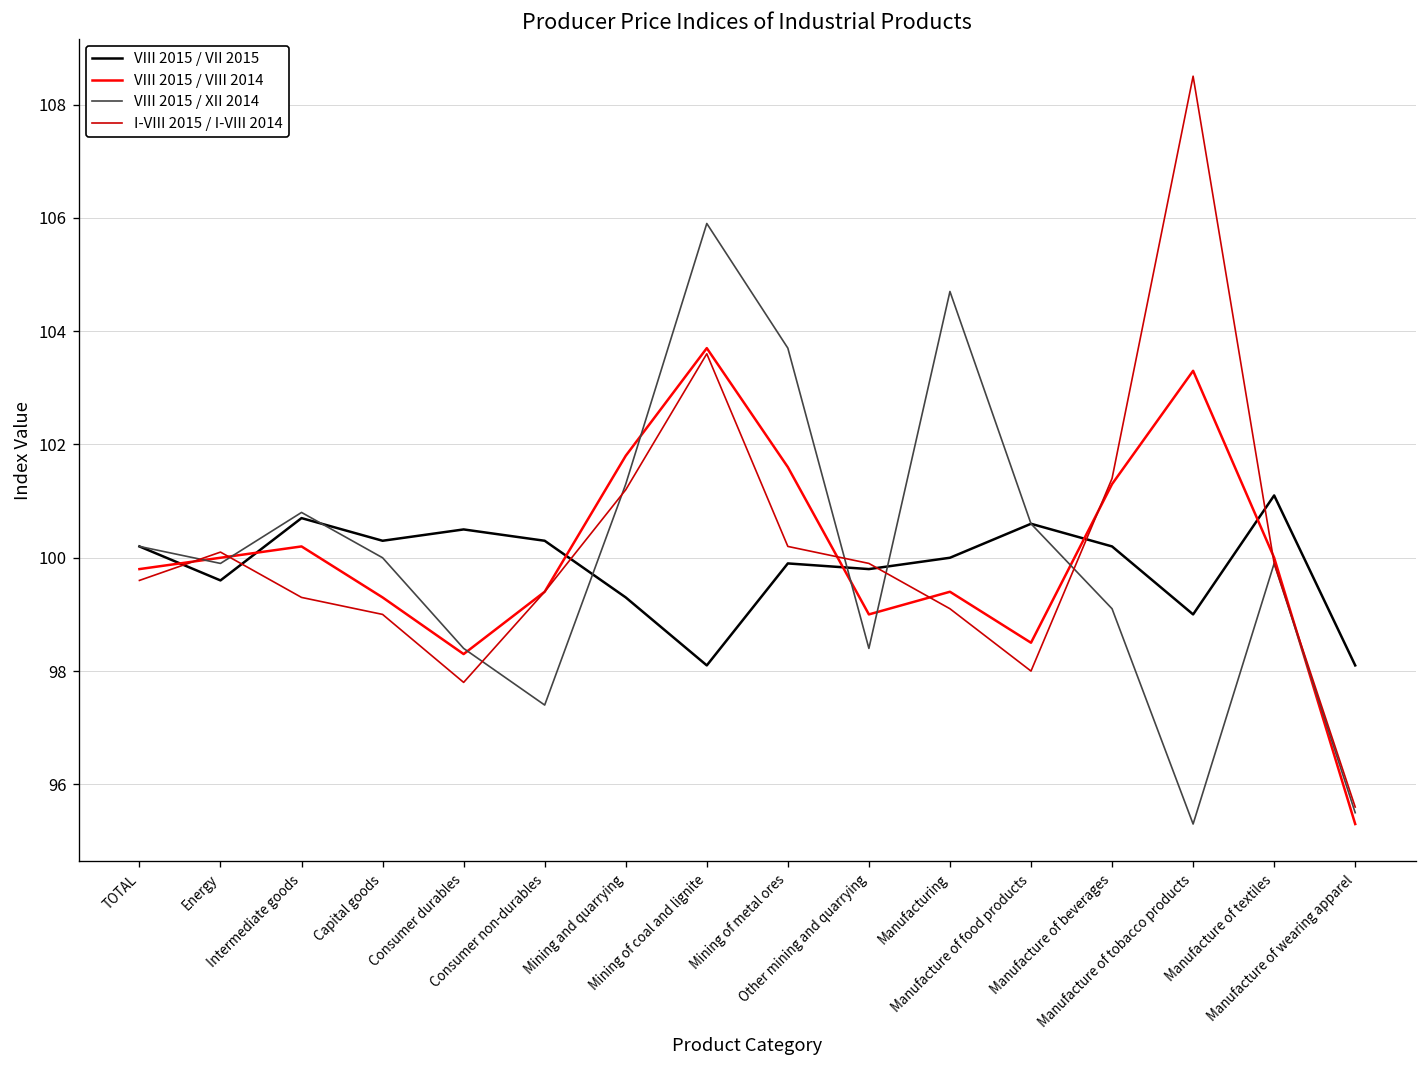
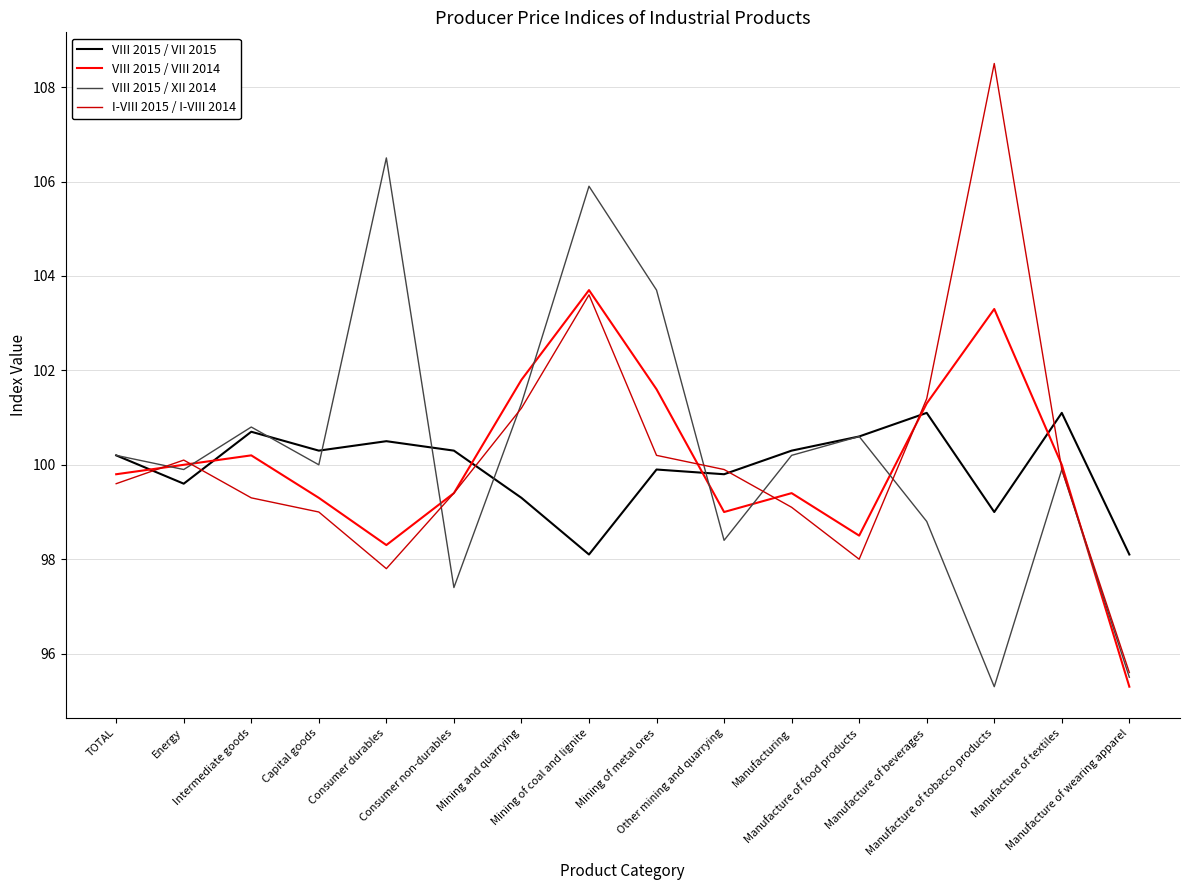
VIII 2015 / XII 2014, Consumer durables: 98.4 -> 106.5
VIII 2015 / VII 2015, Manufacturing: 100.0 -> 100.3
VIII 2015 / XII 2014, Manufacturing: 104.7 -> 100.2
VIII 2015 / VII 2015, Manufacture of beverages: 100.2 -> 101.1
VIII 2015 / XII 2014, Manufacture of beverages: 99.1 -> 98.8
